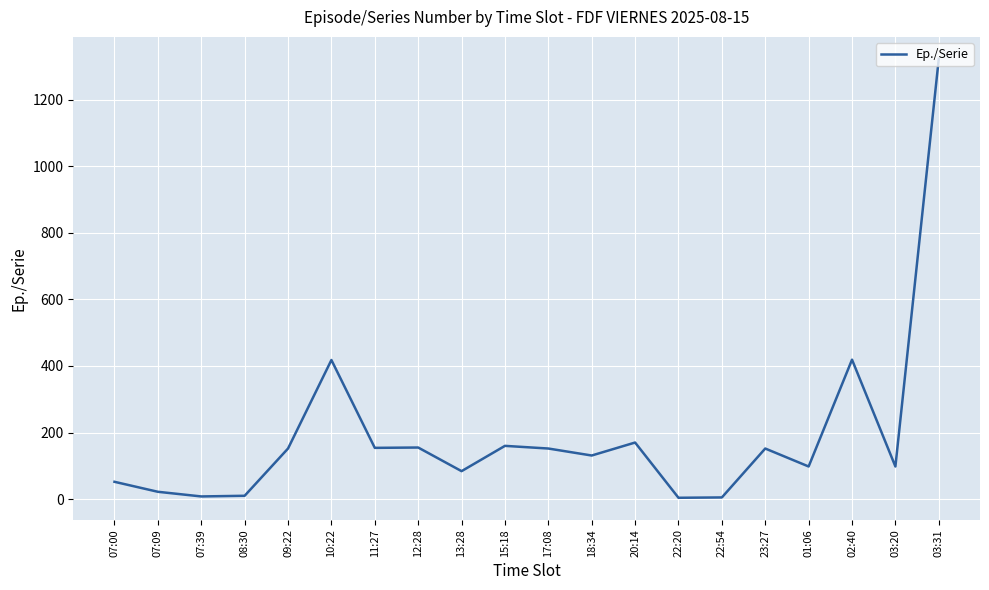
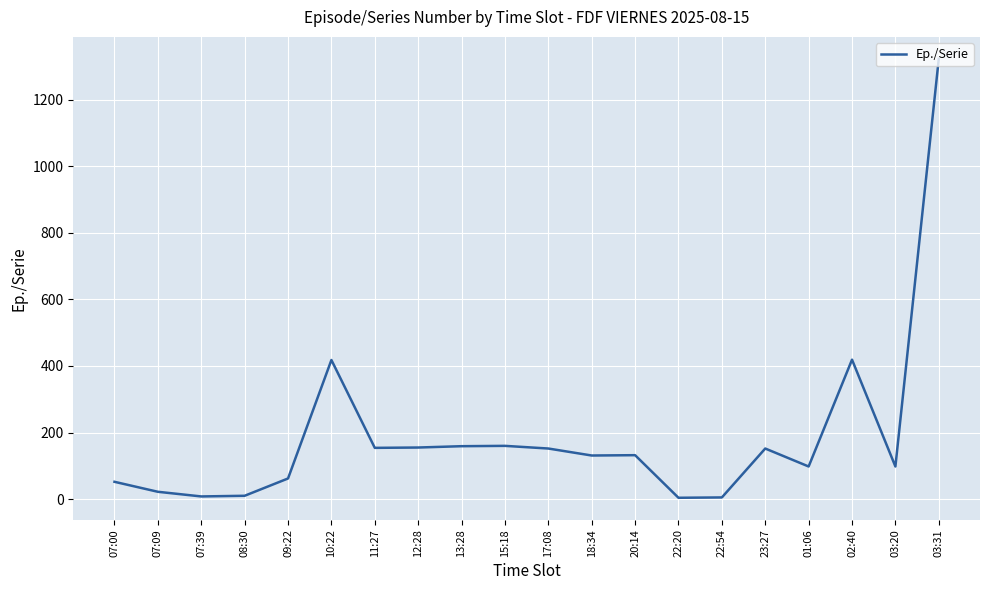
09:22: 150 -> 60
13:28: 80 -> 160
20:14: 170 -> 130
